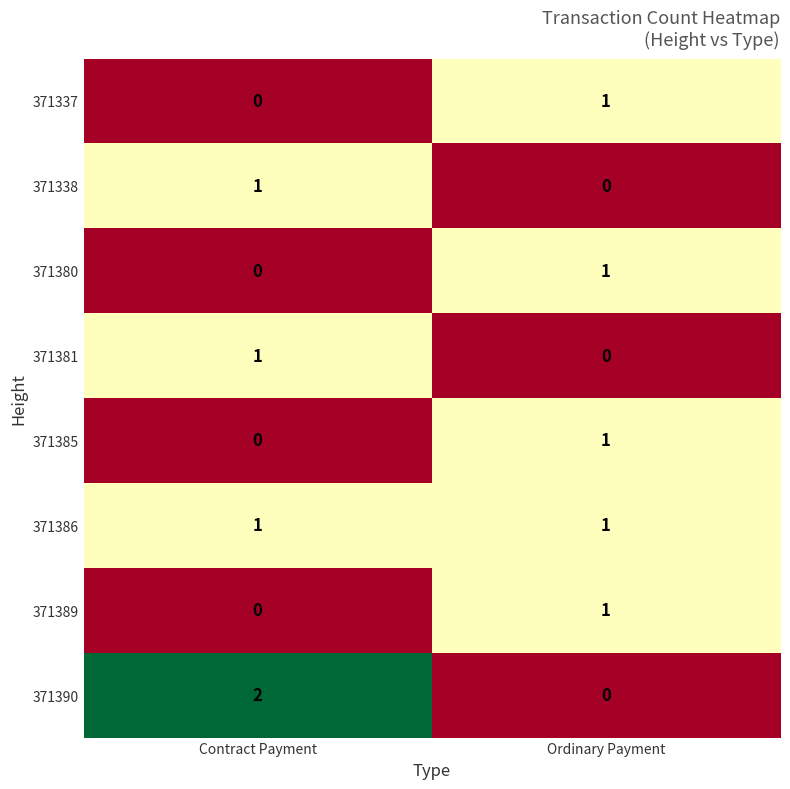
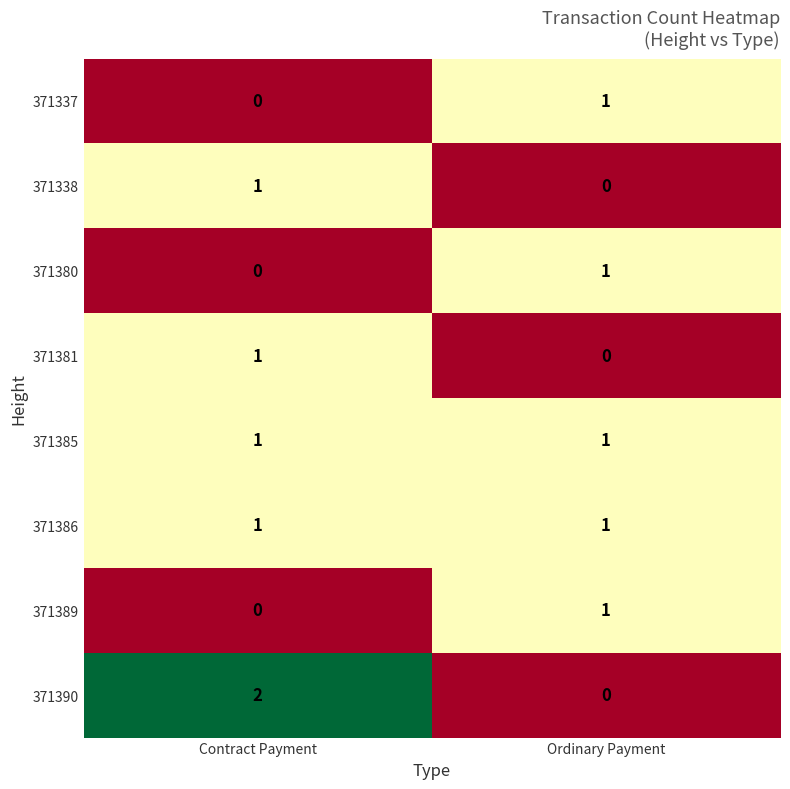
371385, Contract Payment: 0 -> 1
